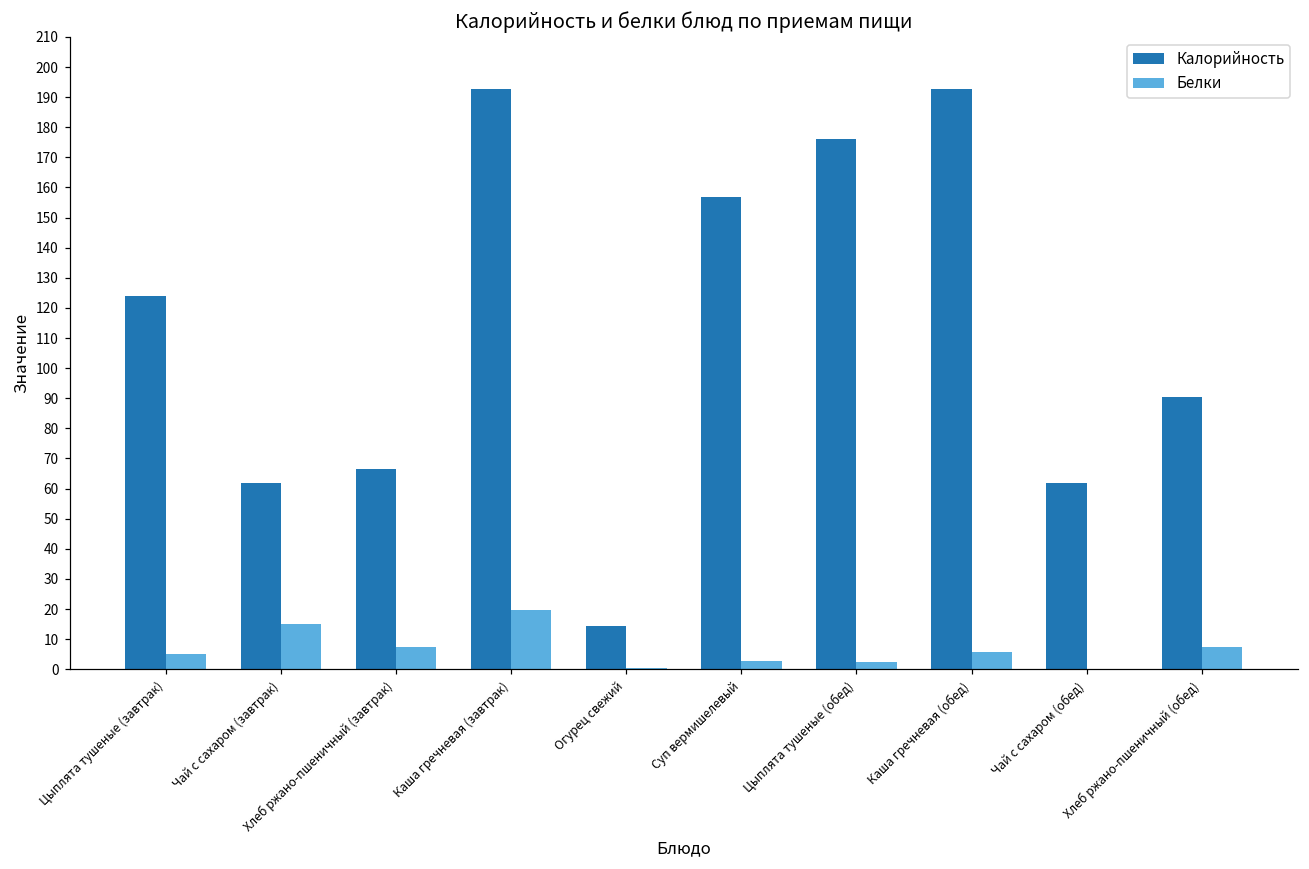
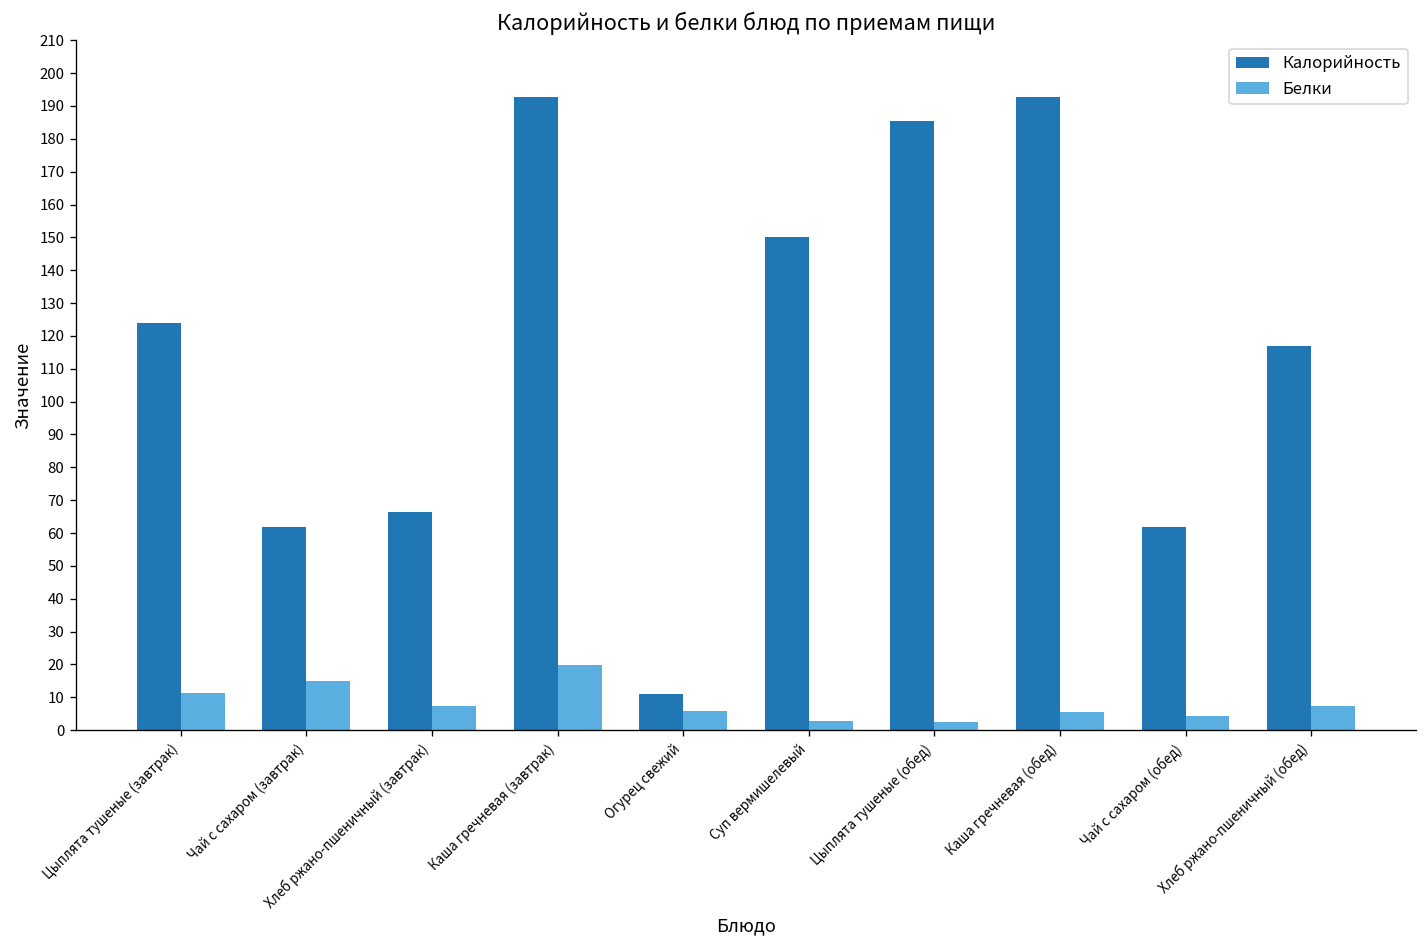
Белки, Цыплята тушеные (завтрак): 5 -> 11
Калорийность, Огурец свежий: 14 -> 11
Белки, Огурец свежий: 0 -> 6
Калорийность, Суп вермишелевый: 157 -> 150
Калорийность, Цыплята тушеные (обед): 176 -> 185
Белки, Чай с сахаром (обед): 0 -> 4
Калорийность, Хлеб ржано-пшеничный (обед): 90 -> 117
